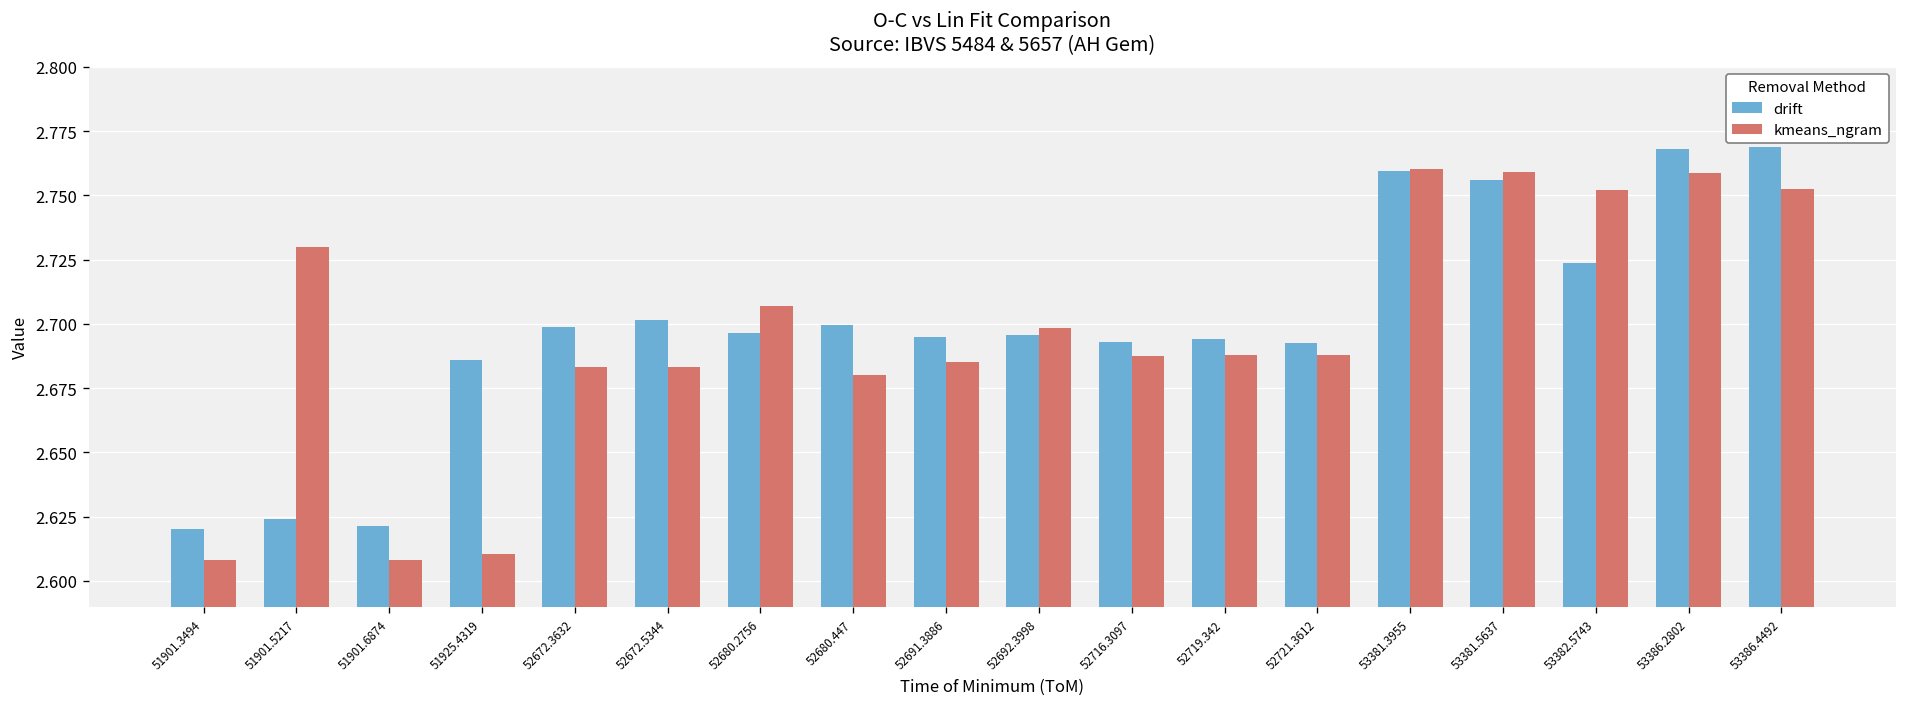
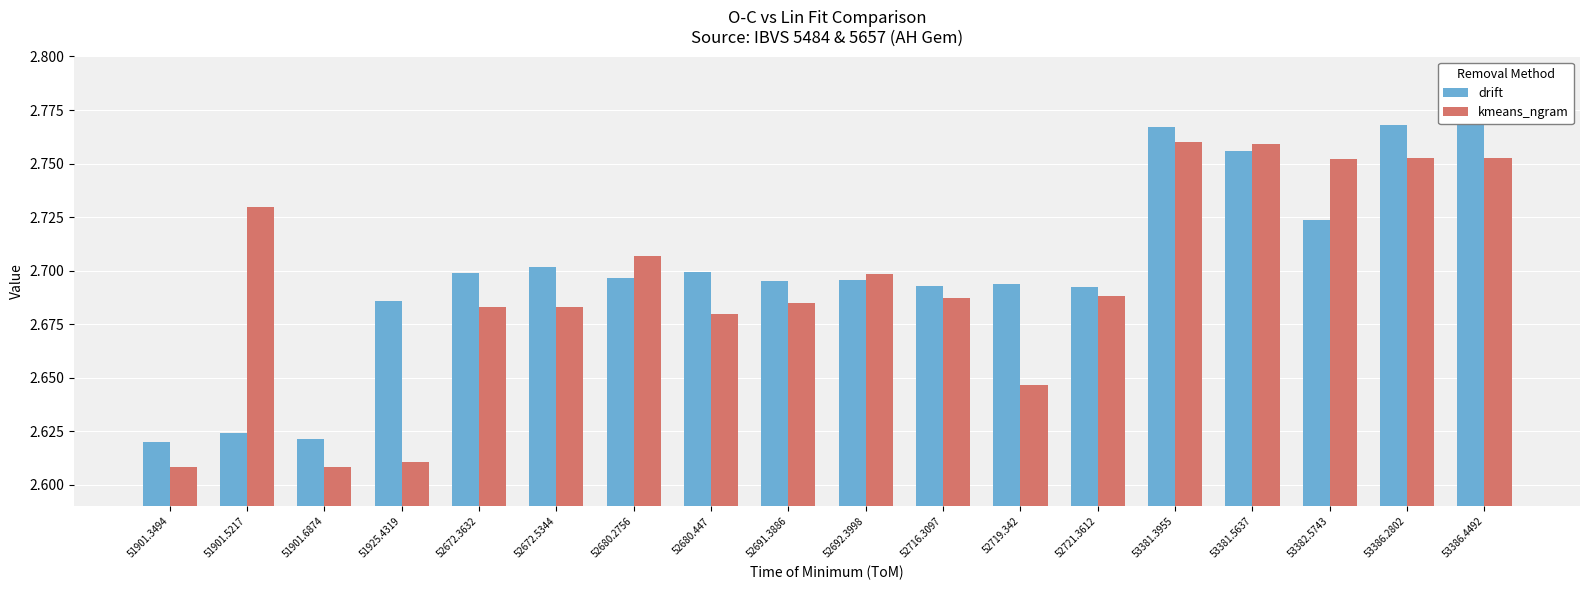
kmeans_ngram, 52719.342: 2.688 -> 2.647
drift, 53381.3955: 2.759 -> 2.767
kmeans_ngram, 53386.2802: 2.759 -> 2.753
